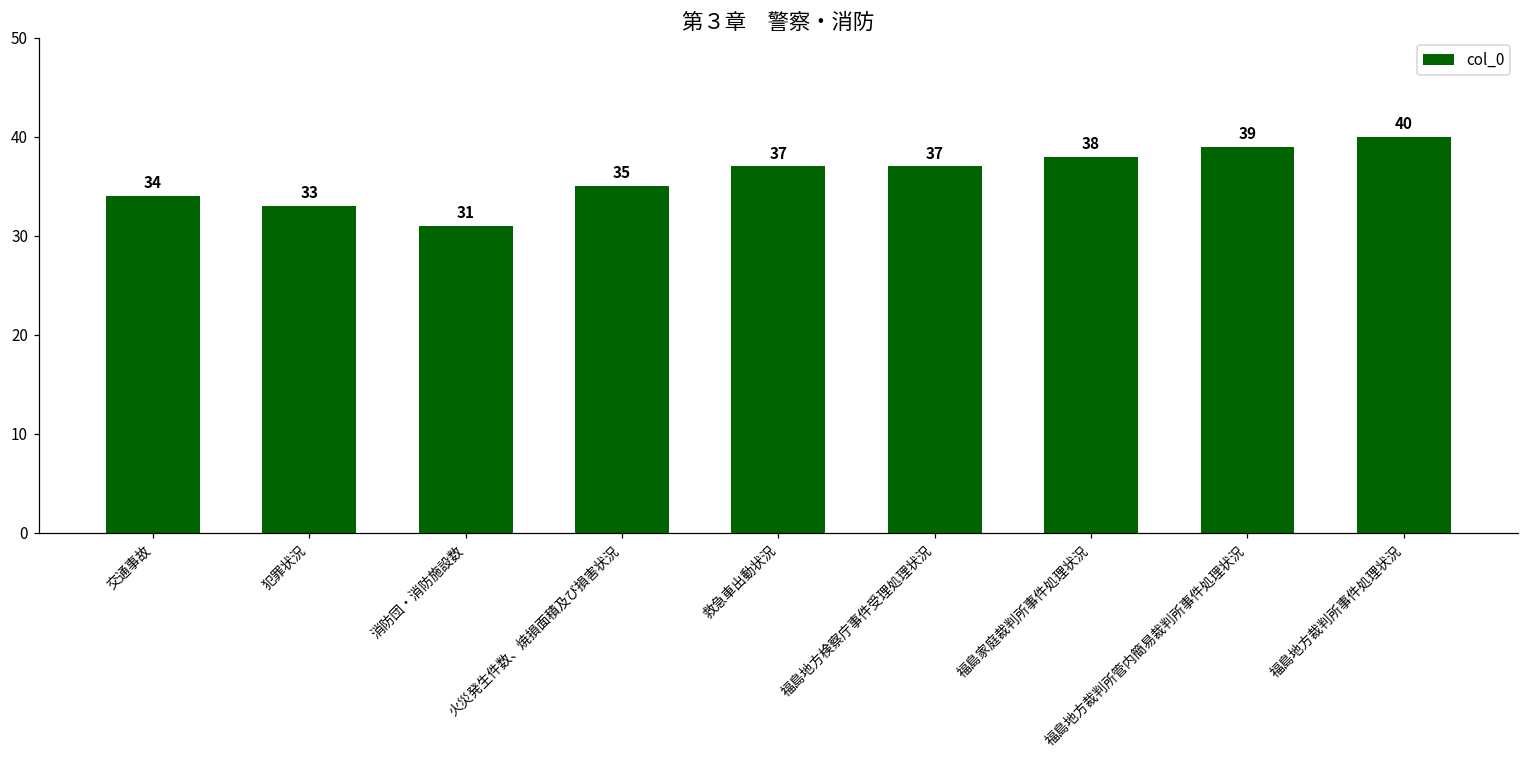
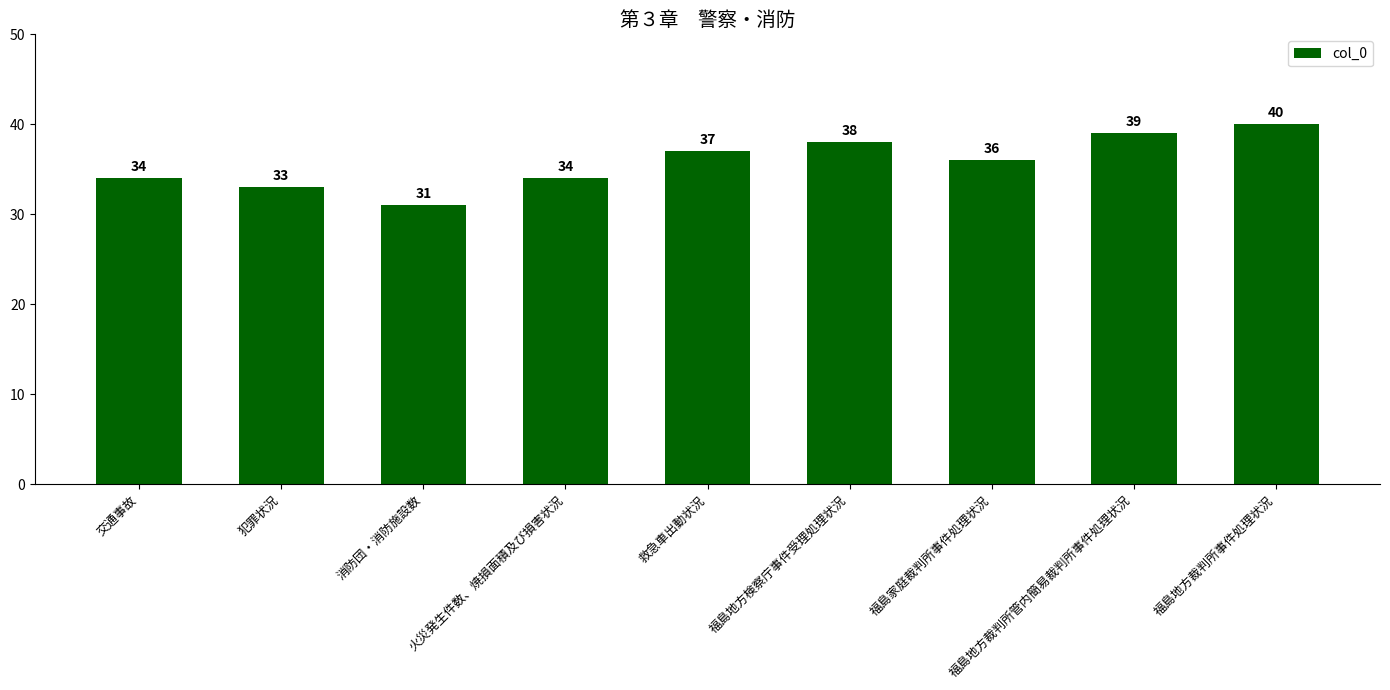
火災発生件数、焼損面積及び損害状況: 35 -> 34
福島地方検察庁事件受理処理状況: 37 -> 38
福島家庭裁判所事件処理状況: 38 -> 36
